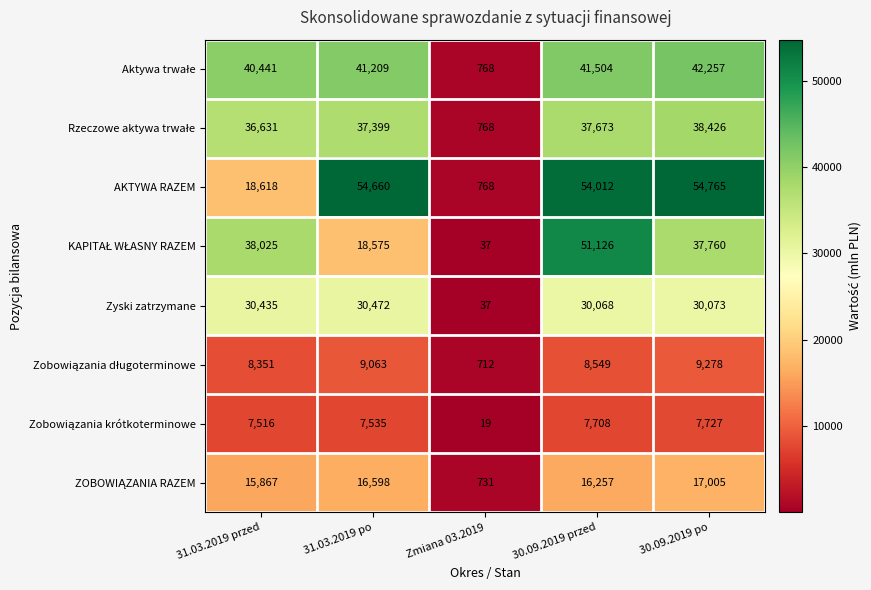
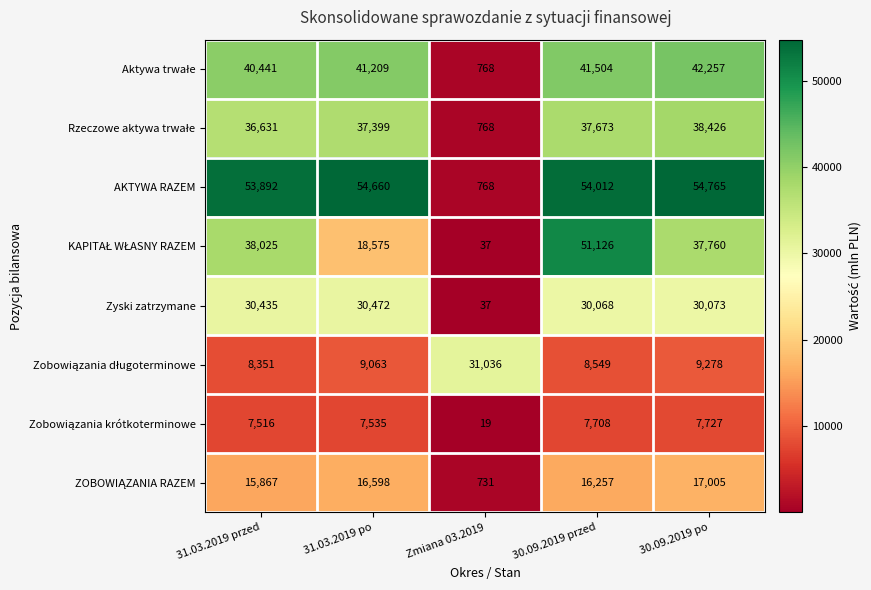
AKTYWA RAZEM, 31.03.2019 przed: 18,618 -> 53,892
Zobowiązania długoterminowe, Zmiana 03.2019: 712 -> 31,036
